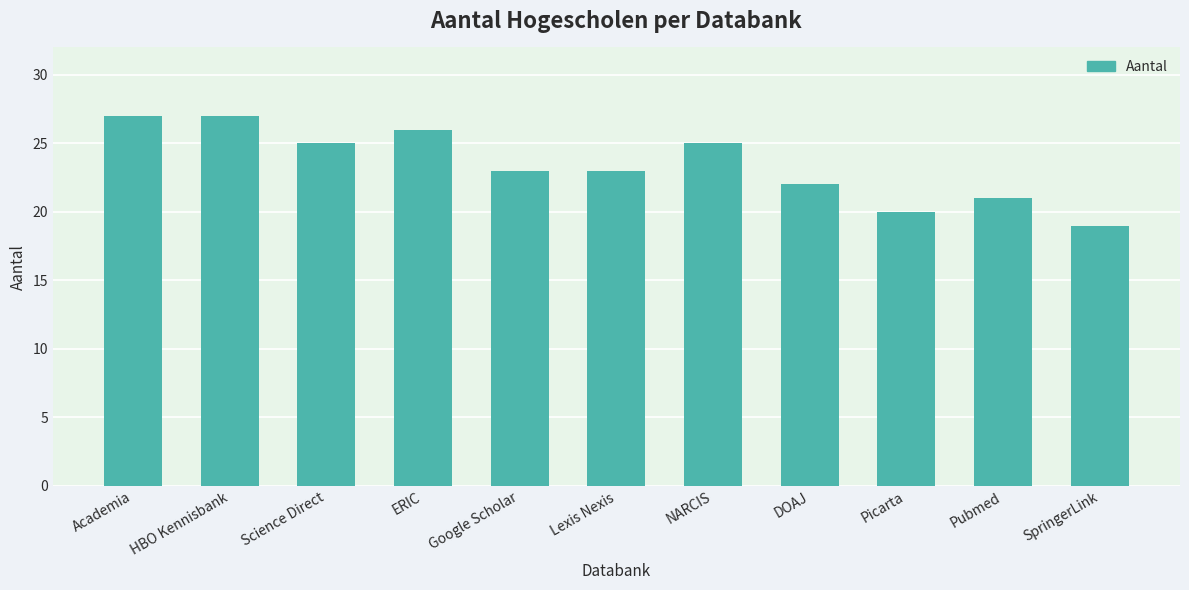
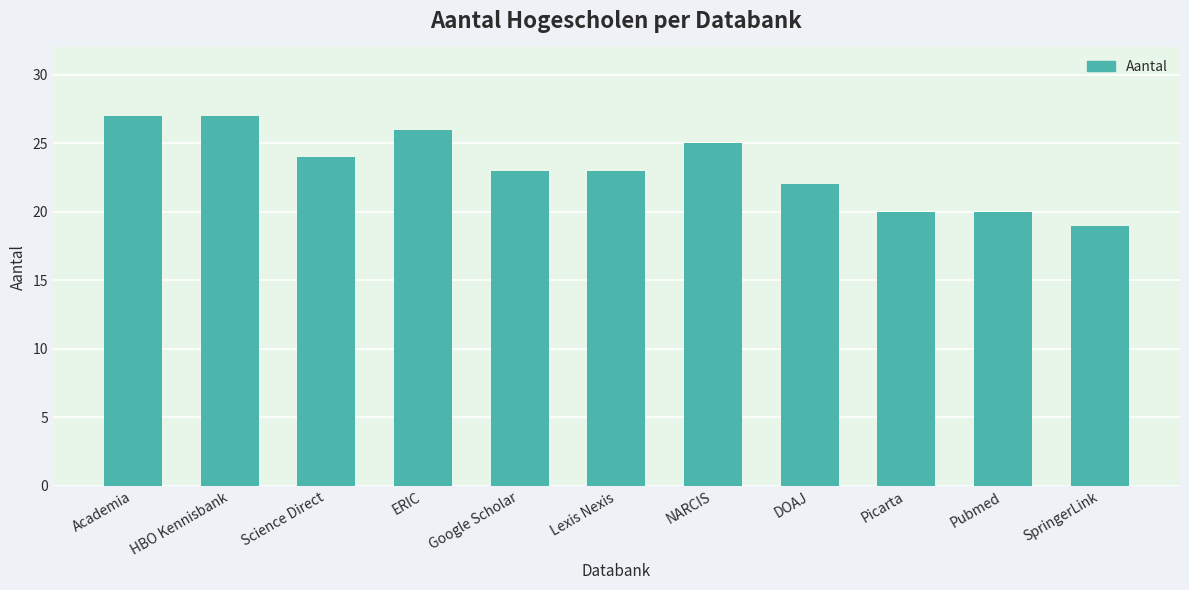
Science Direct: 25 -> 24
Pubmed: 21 -> 20
